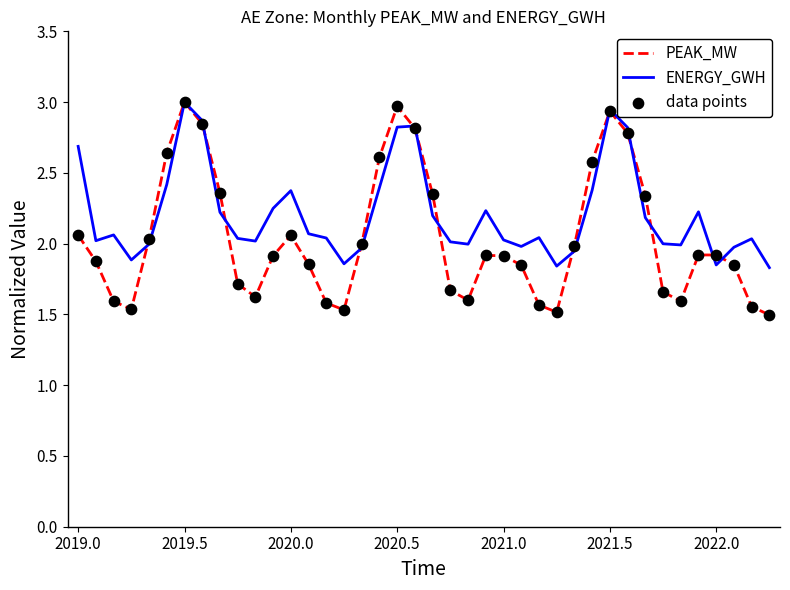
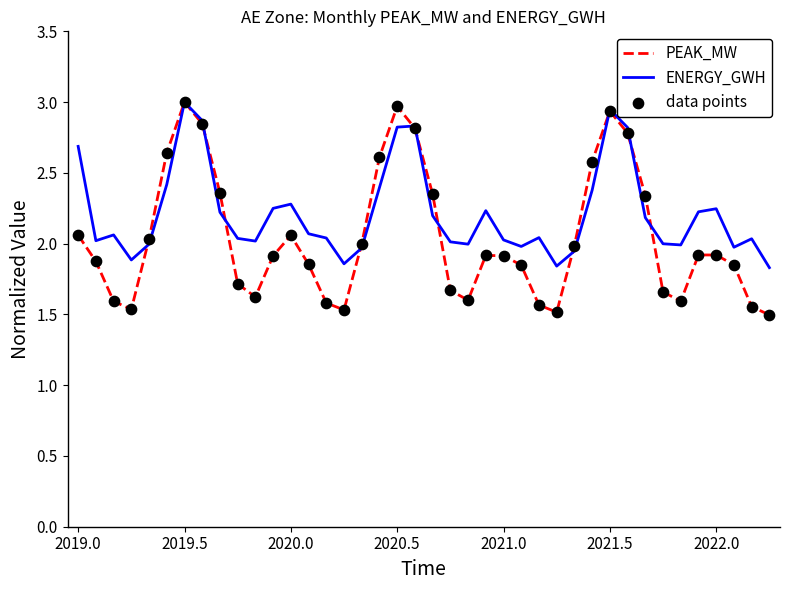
ENERGY_GWH, 2020.0: 2.37 -> 2.28
ENERGY_GWH, 2022.0: 1.85 -> 2.25
